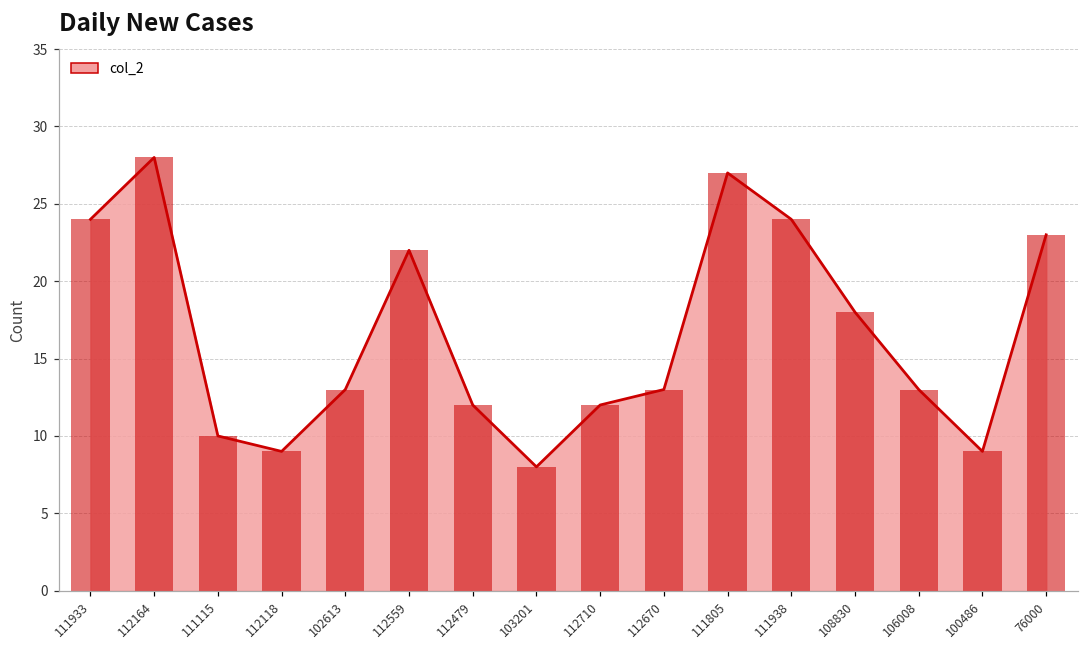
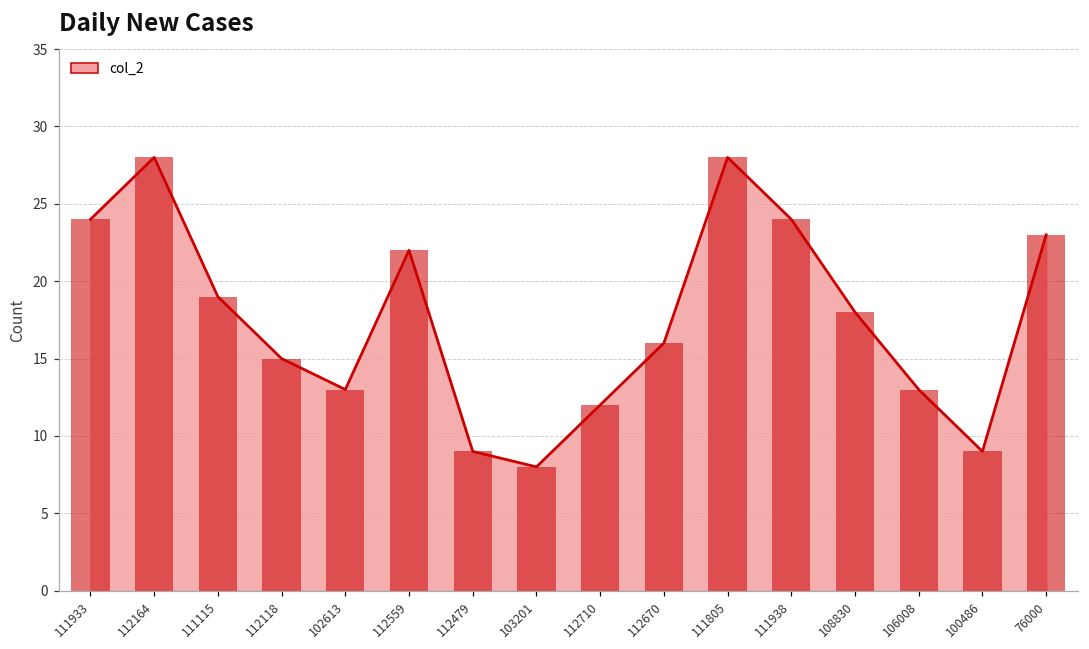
col_2, 111115: 10 -> 19
col_2, 112118: 9 -> 15
col_2, 112479: 12 -> 9
col_2, 112670: 13 -> 16
col_2, 111805: 27 -> 28
